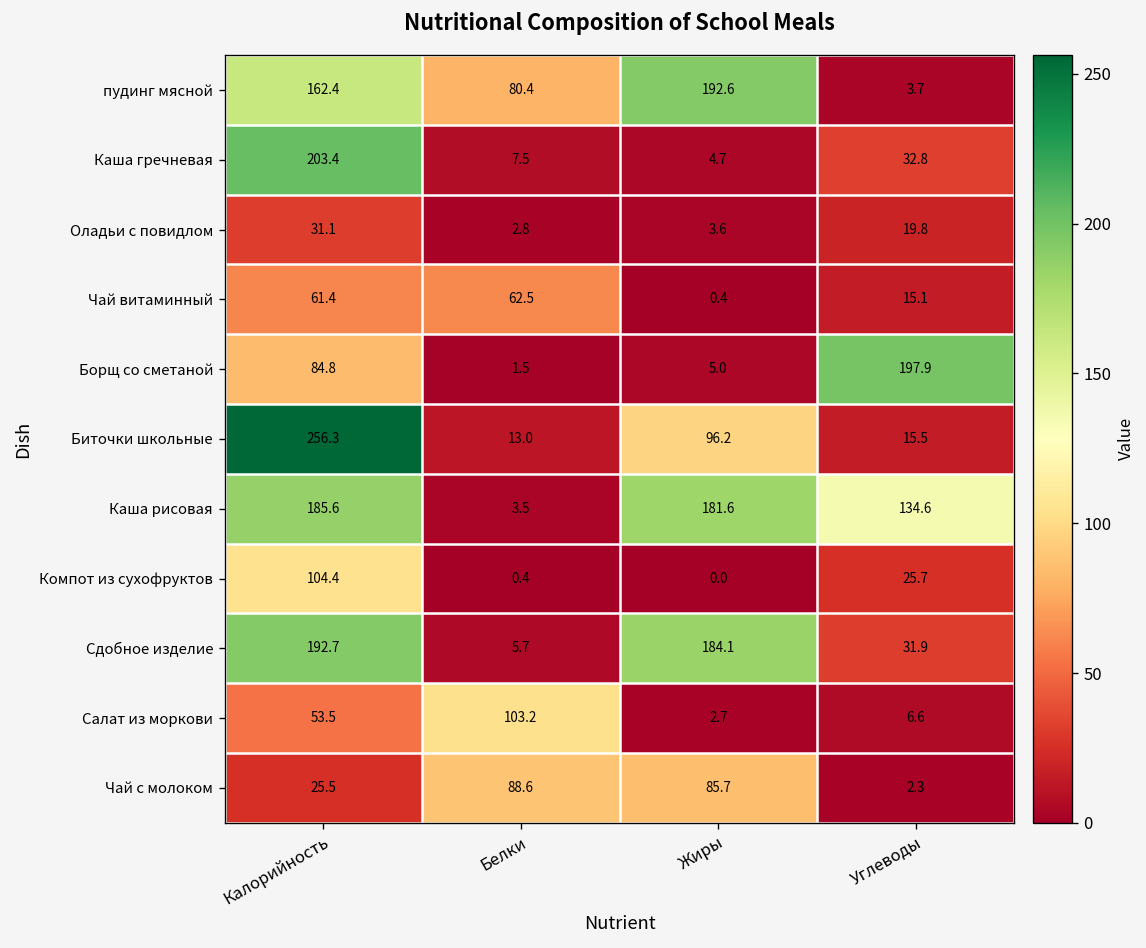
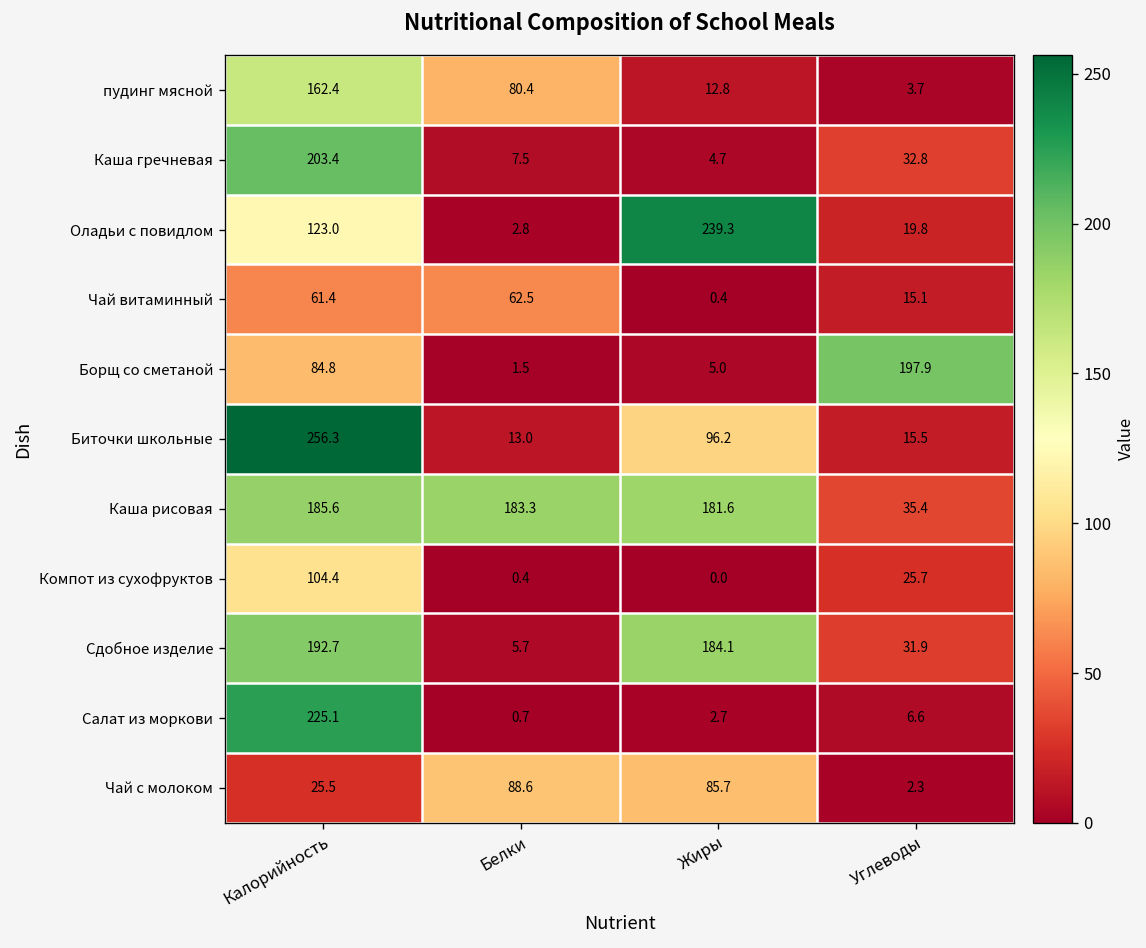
пудинг мясной, Жиры: 192.6 -> 12.8
Оладьи с повидлом, Калорийность: 31.1 -> 123.0
Оладьи с повидлом, Жиры: 3.6 -> 239.3
Каша рисовая, Белки: 3.5 -> 183.3
Каша рисовая, Углеводы: 134.6 -> 35.4
Салат из моркови, Калорийность: 53.5 -> 225.1
Салат из моркови, Белки: 103.2 -> 0.7
